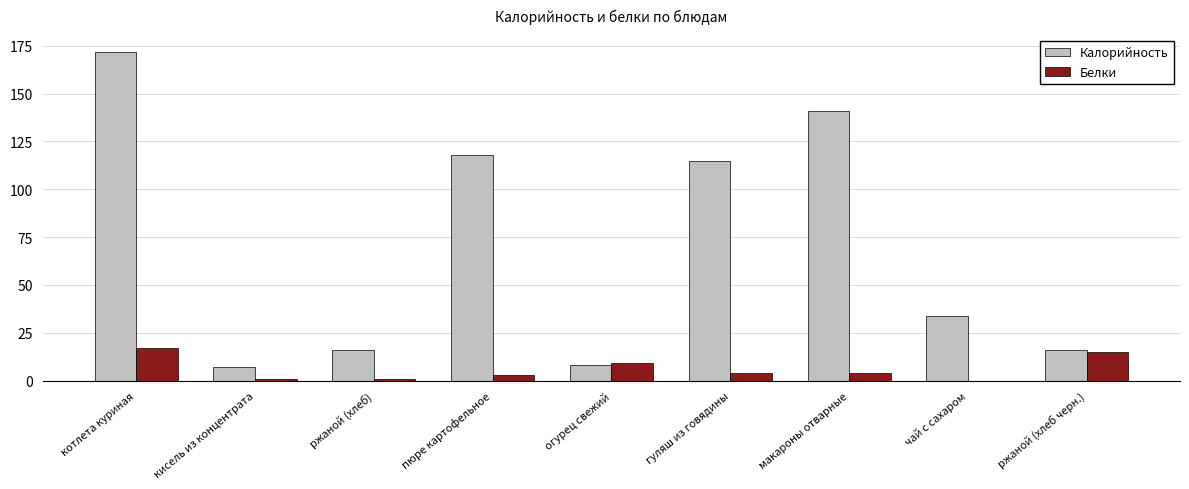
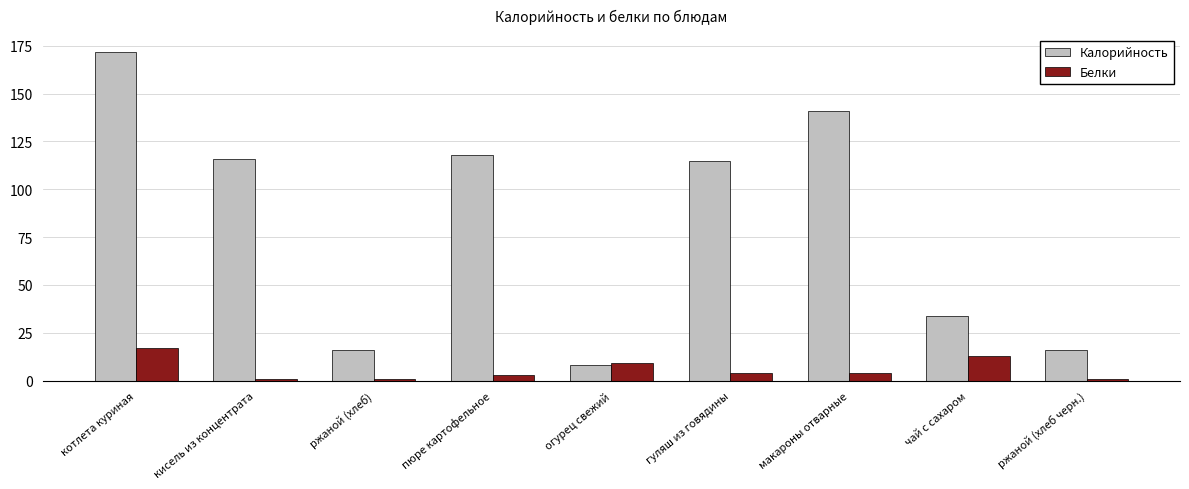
Калорийность, кисель из концентрата: 7 -> 116
Белки, чай с сахаром: 0 -> 13
Белки, ржаной (хлеб черн.): 15 -> 1
